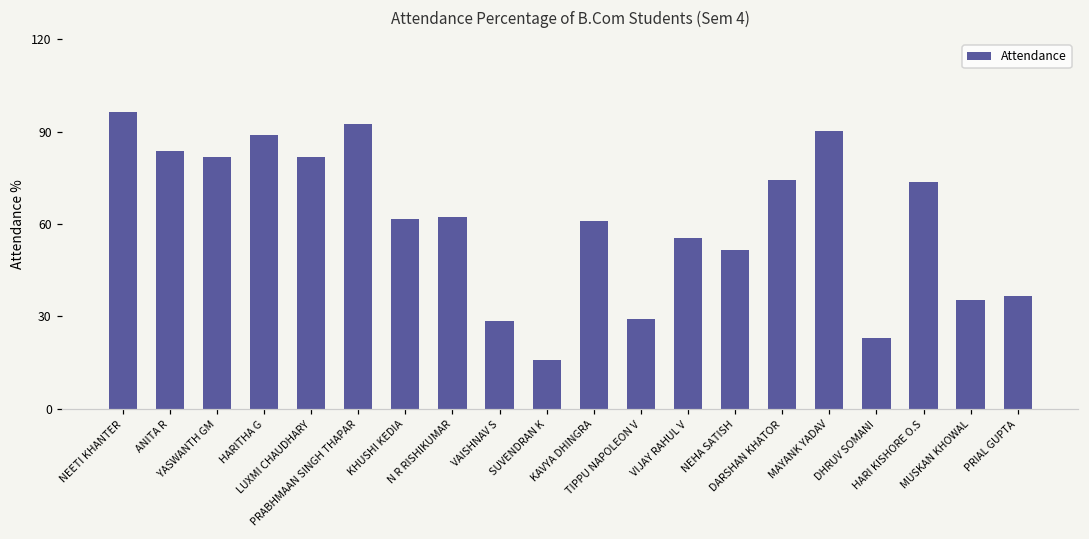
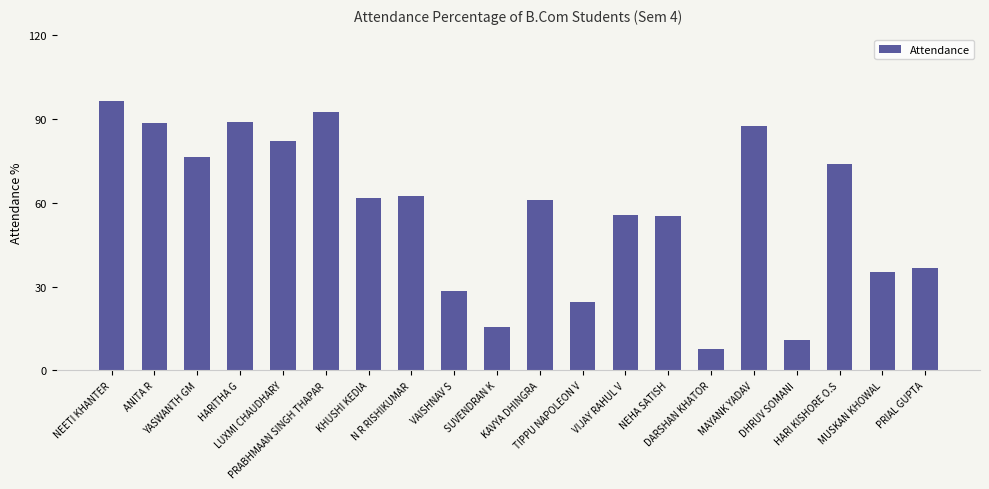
ANITA R: 84 -> 88
YASWANTH GM: 82 -> 76
TIPPU NAPOLEON V: 29 -> 24
NEHA SATISH: 52 -> 55
DARSHAN KHATOR: 74 -> 8
MAYANK YADAV: 90 -> 87
DHRUV SOMANI: 23 -> 11
